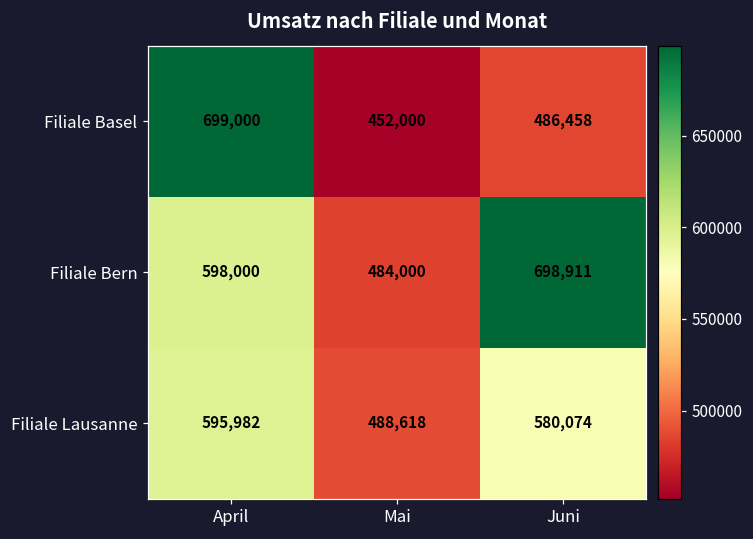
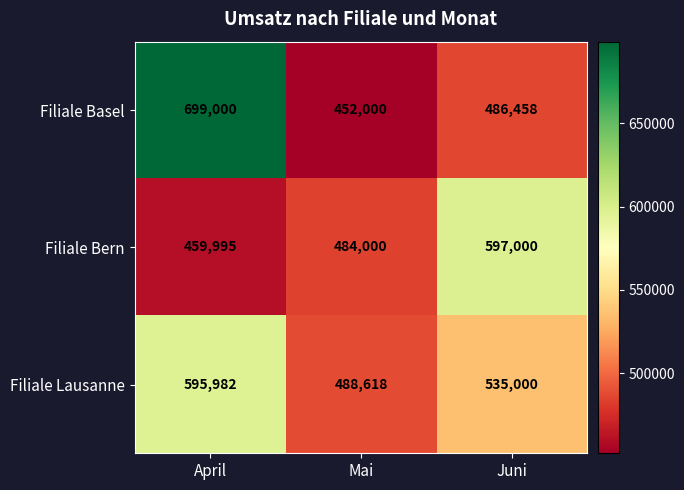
Filiale Bern, April: 598,000 -> 459,995
Filiale Bern, Juni: 698,911 -> 597,000
Filiale Lausanne, Juni: 580,074 -> 535,000
